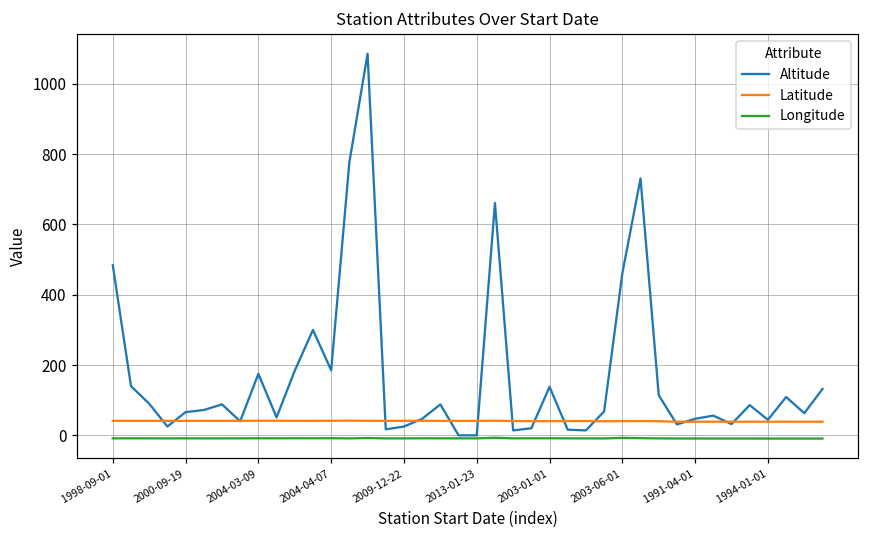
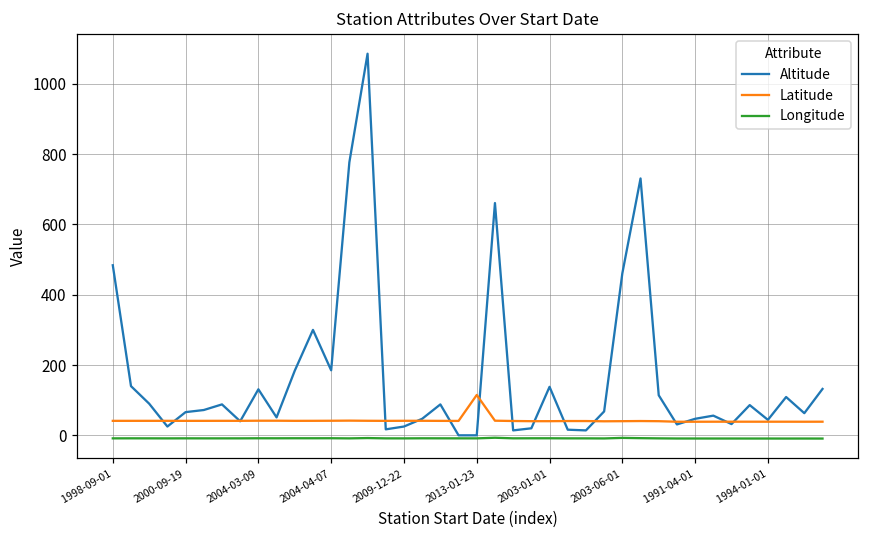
Altitude, 2004-03-09: 180 -> 130
Latitude, 2013-01-23: 40 -> 110
